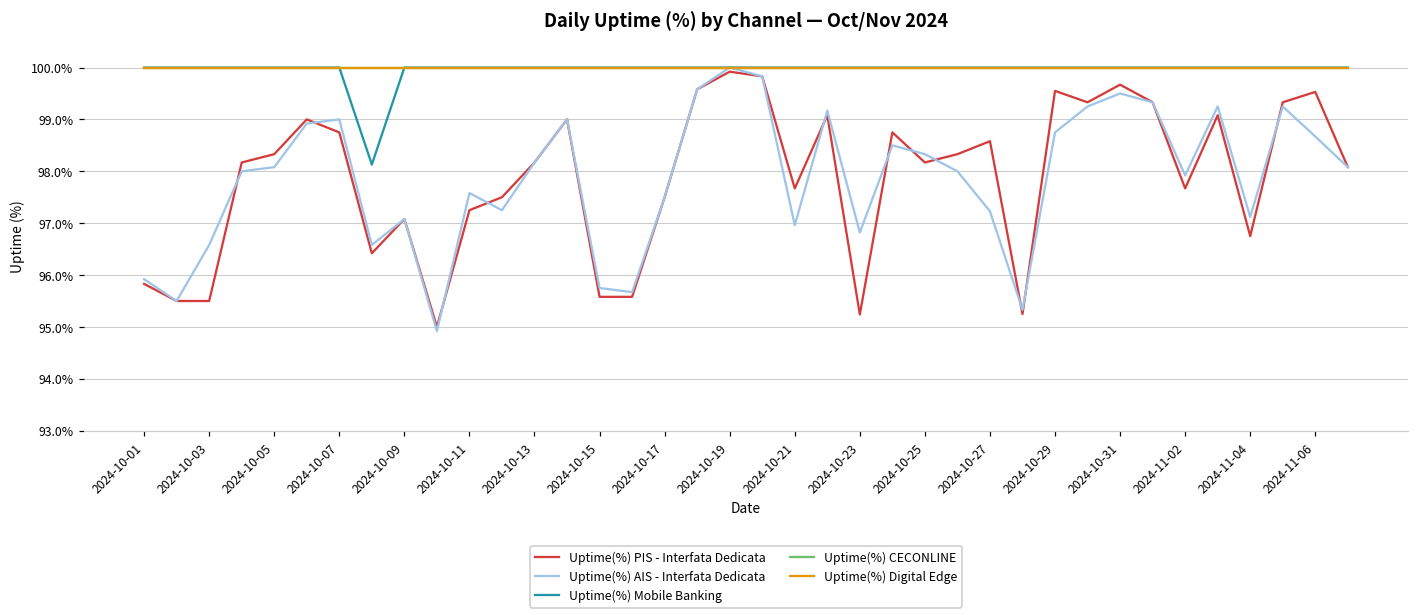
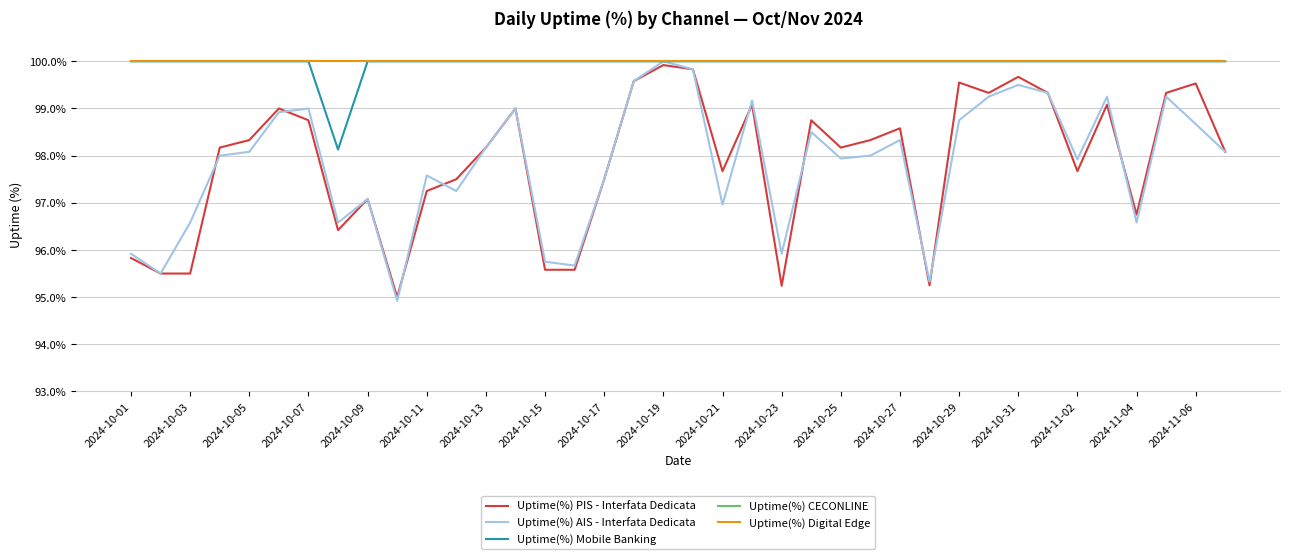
Uptime(%) AIS - Interfata Dedicata, 2024-10-23: 96.8% -> 95.9%
Uptime(%) AIS - Interfata Dedicata, 2024-10-25: 98.3% -> 97.9%
Uptime(%) AIS - Interfata Dedicata, 2024-10-27: 97.2% -> 98.3%
Uptime(%) AIS - Interfata Dedicata, 2024-11-04: 97.1% -> 96.6%
